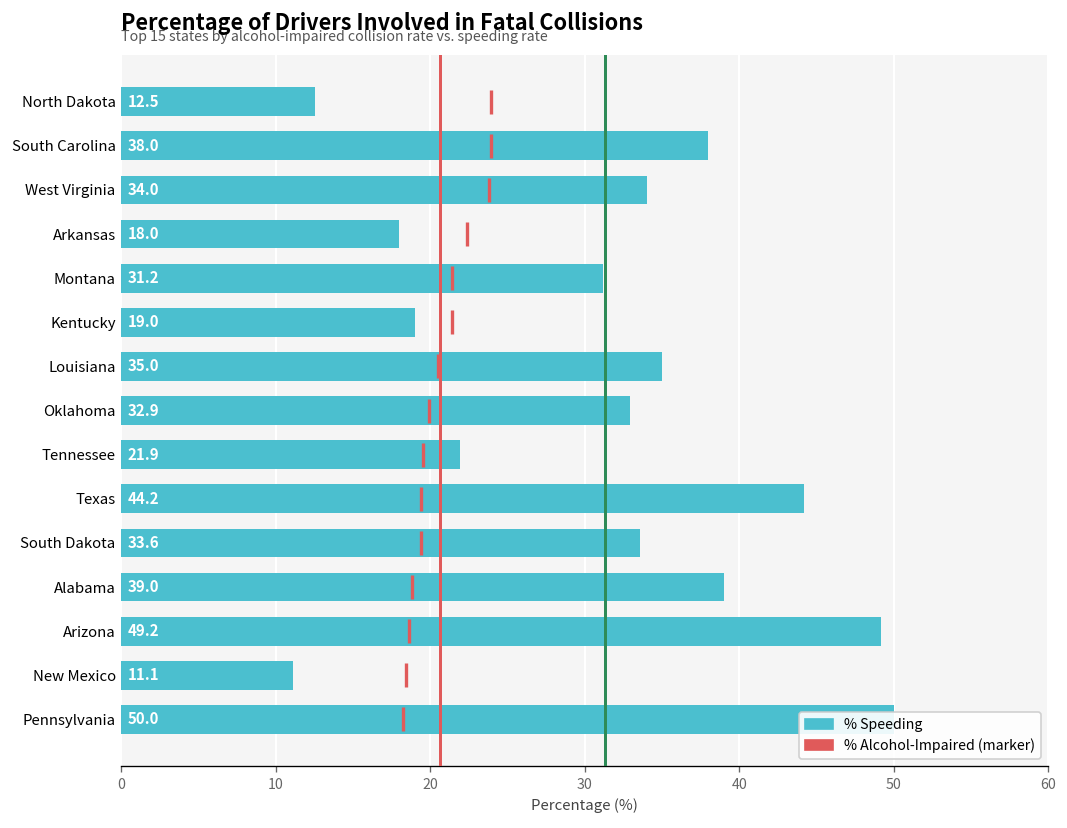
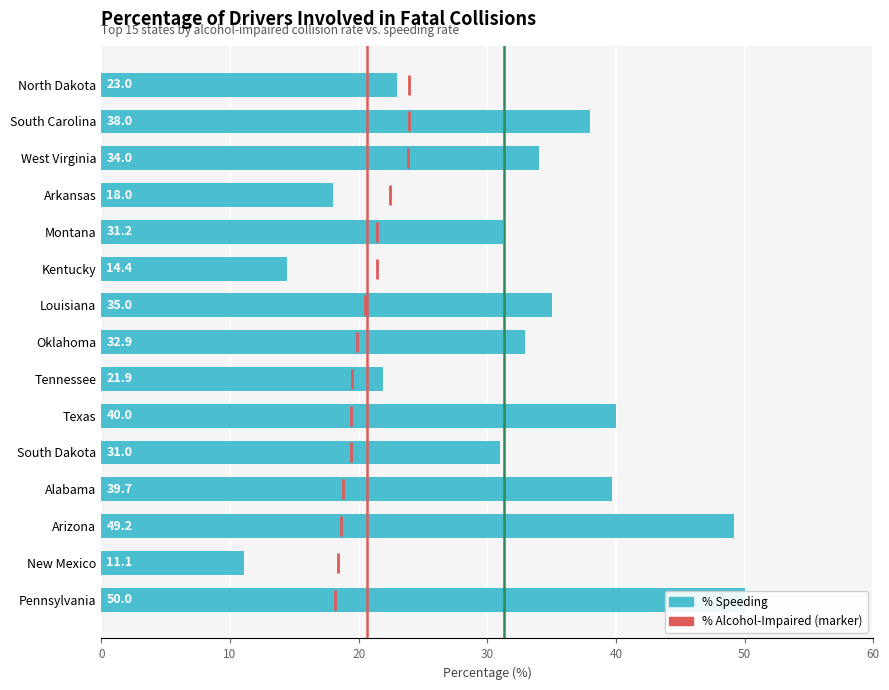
% Speeding, North Dakota: 12.5 -> 23.0
% Speeding, Kentucky: 19.0 -> 14.4
% Speeding, Texas: 44.2 -> 40.0
% Speeding, South Dakota: 33.6 -> 31.0
% Speeding, Alabama: 39.0 -> 39.7
